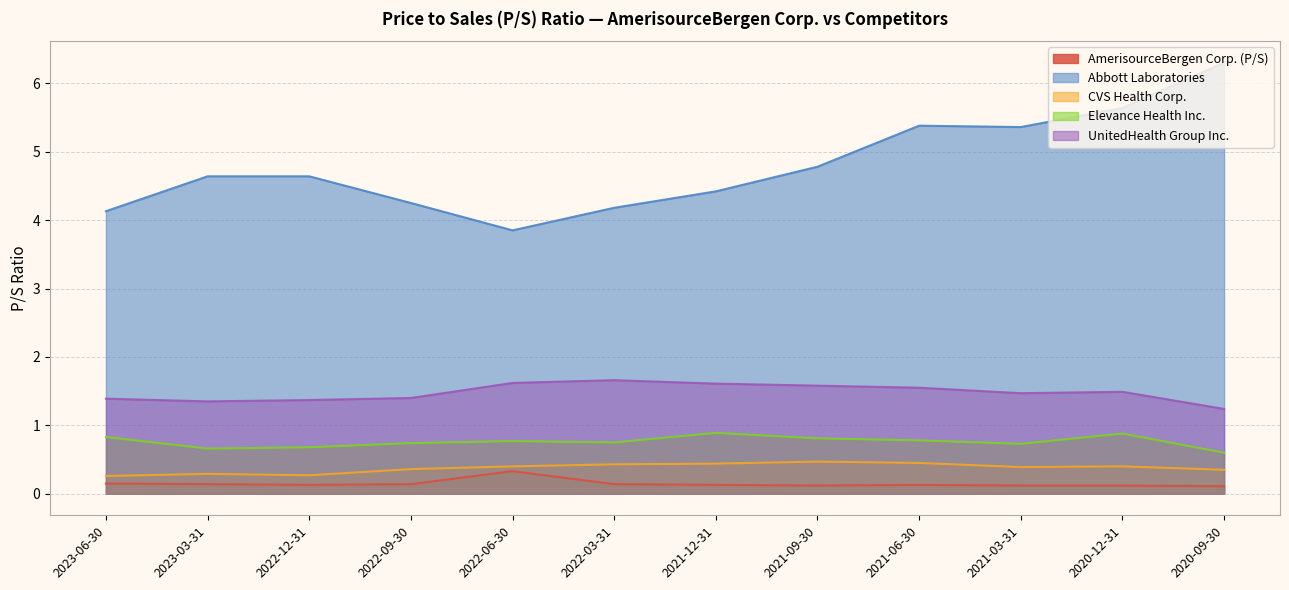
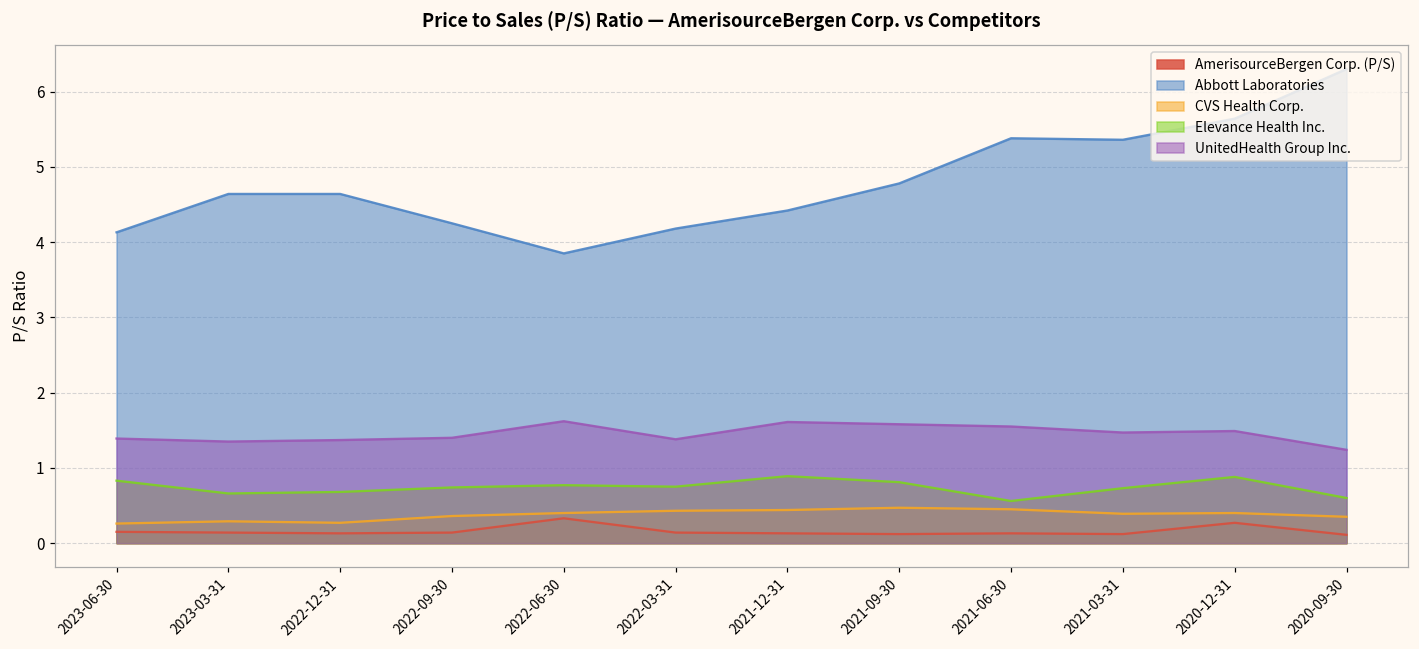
UnitedHealth Group Inc., 2022-03-31: 1.7 -> 1.4
Elevance Health Inc., 2021-06-30: 0.8 -> 0.6
AmerisourceBergen Corp. (P/S), 2020-12-31: 0.1 -> 0.3
